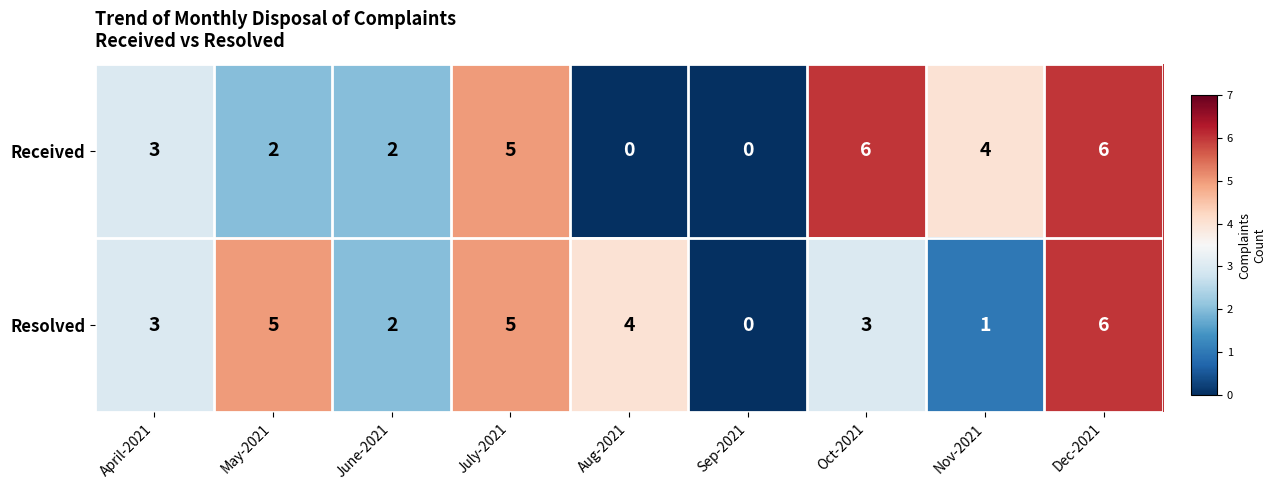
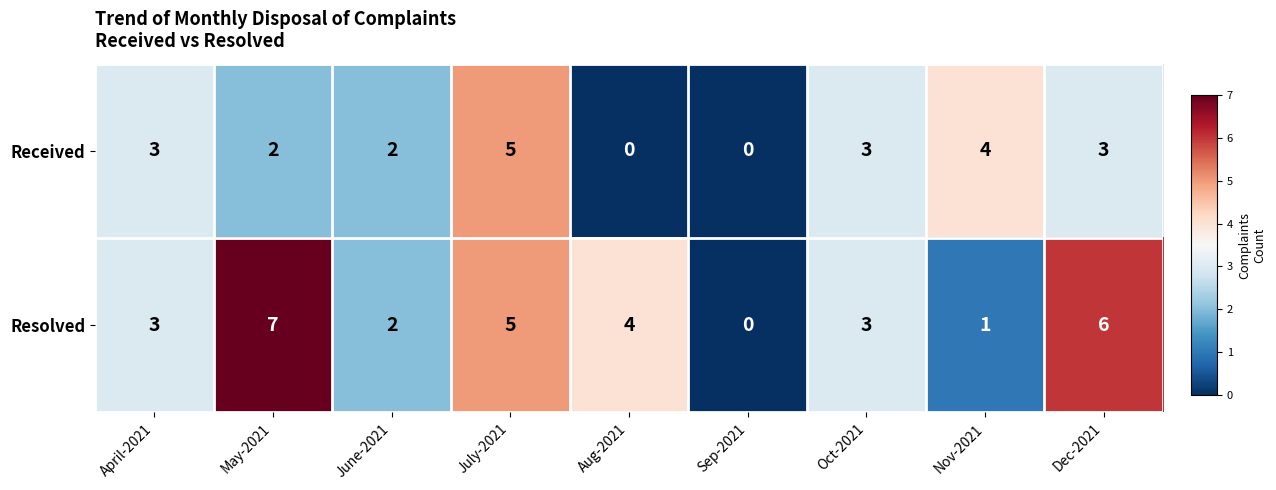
Received, Oct-2021: 6 -> 3
Received, Dec-2021: 6 -> 3
Resolved, May-2021: 5 -> 7
